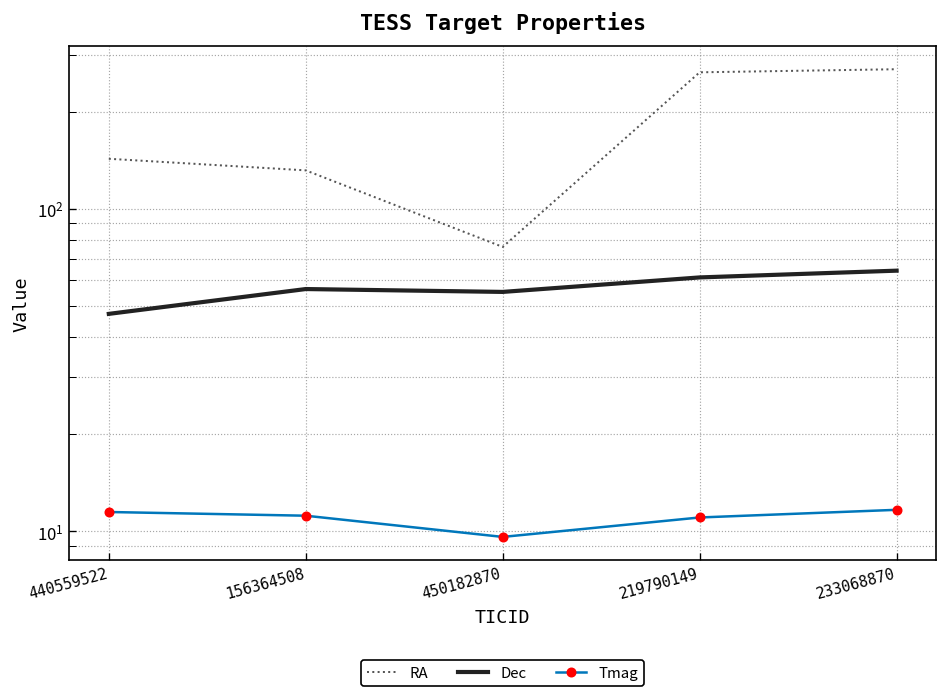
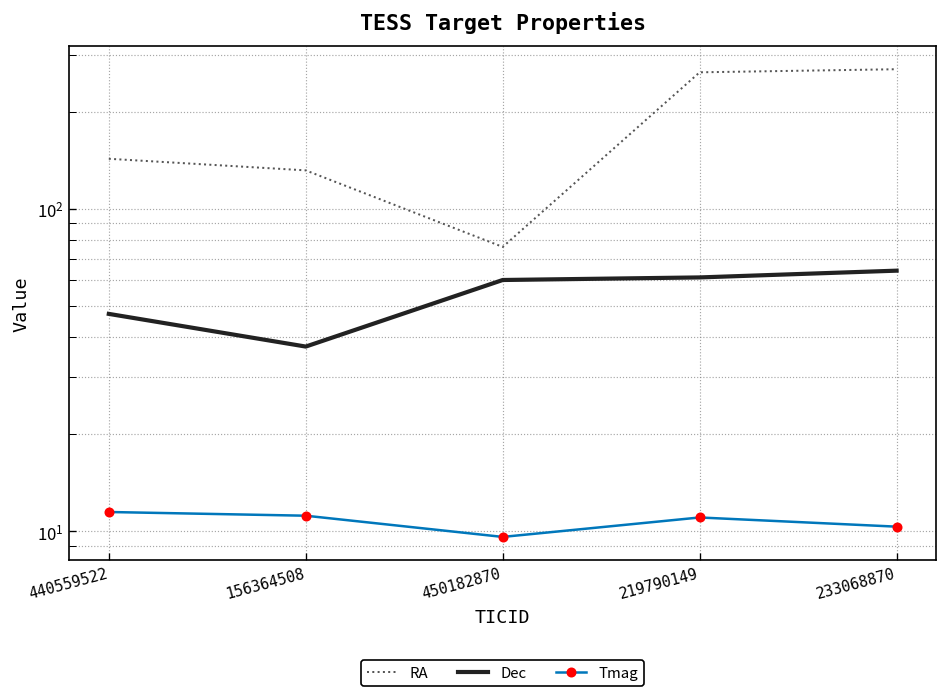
Dec, 156364508: 56 -> 37
Dec, 450182870: 55 -> 60
Tmag, 233068870: 11.7 -> 10.3
